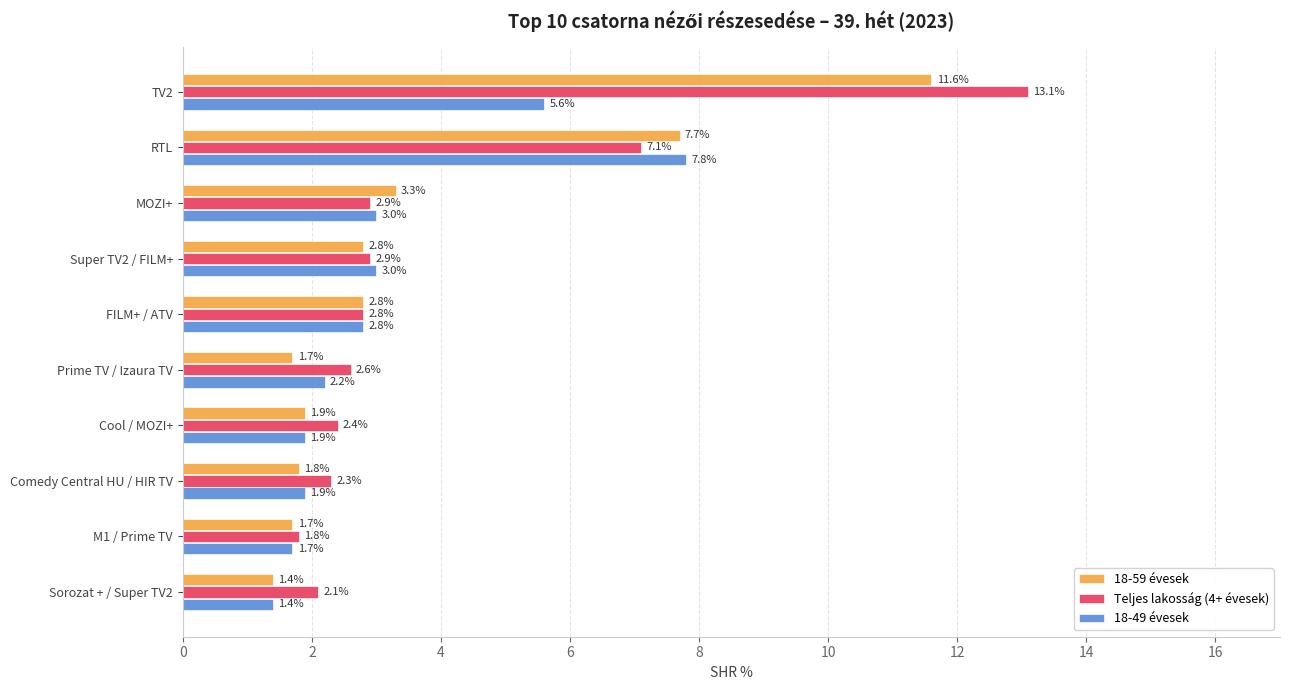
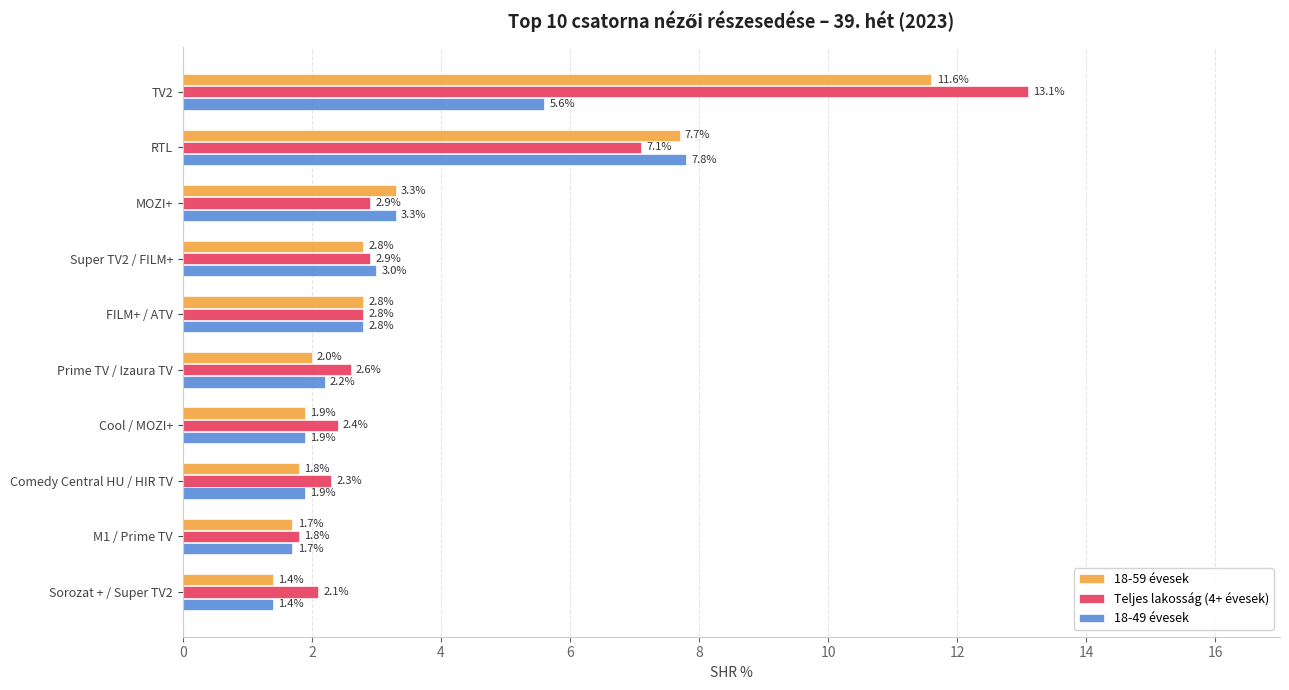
18-49 évesek, MOZI+: 3.0% -> 3.3%
18-59 évesek, Prime TV / Izaura TV: 1.7% -> 2.0%
